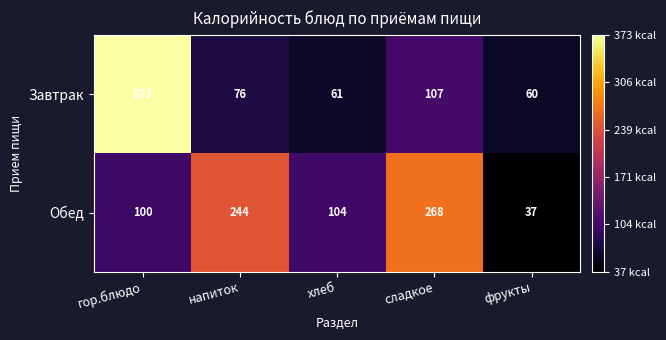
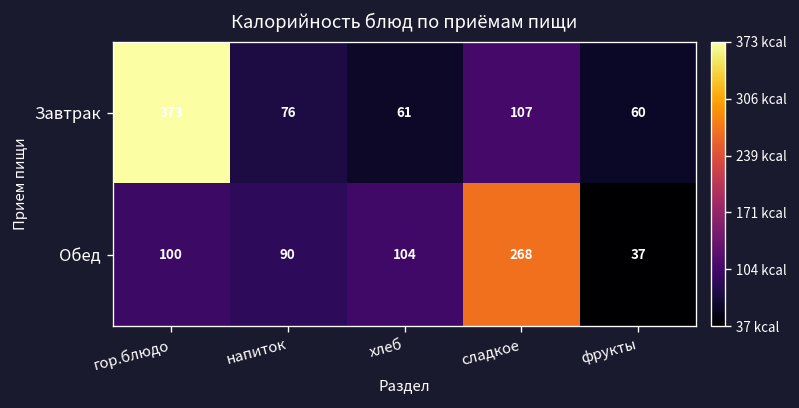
Обед, напиток: 244 -> 90
